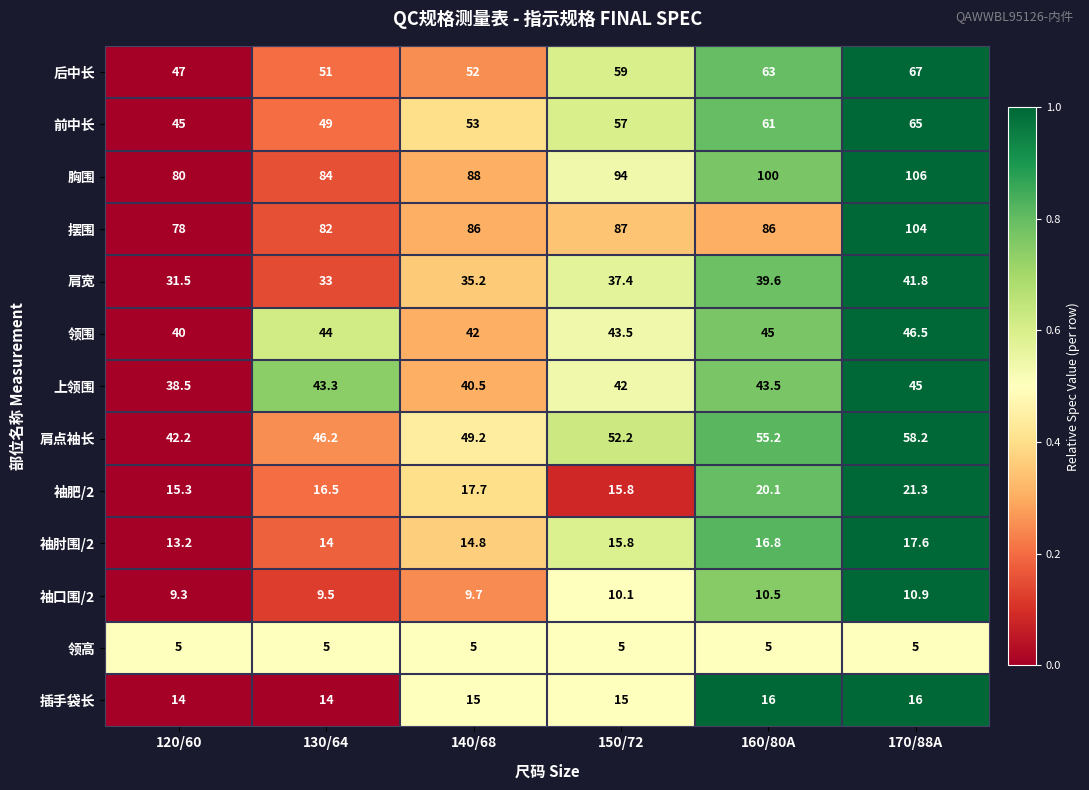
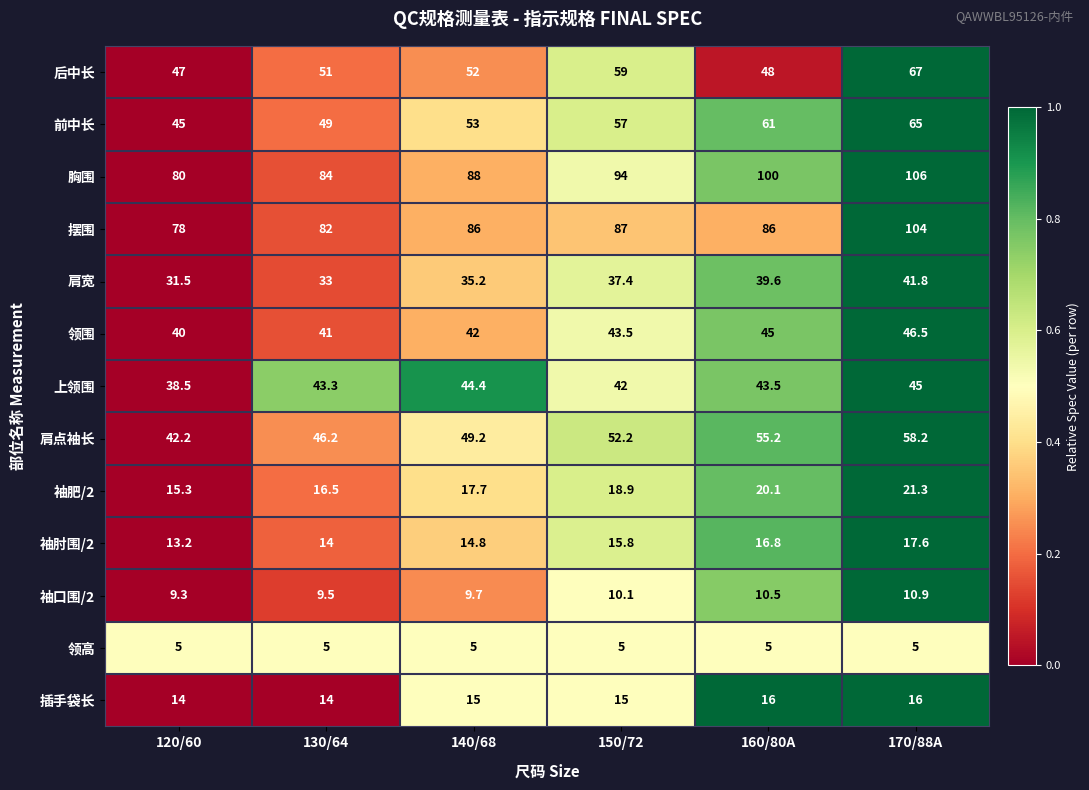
后中长, 160/80A: 63 -> 48
领围, 130/64: 44 -> 41
上领围, 140/68: 40.5 -> 44.4
袖肥/2, 150/72: 15.8 -> 18.9
